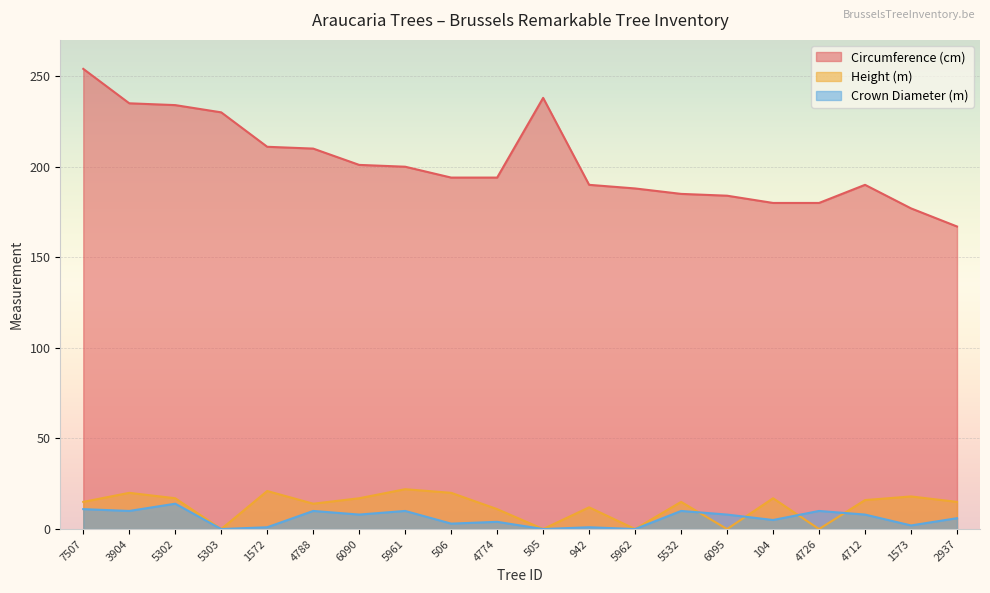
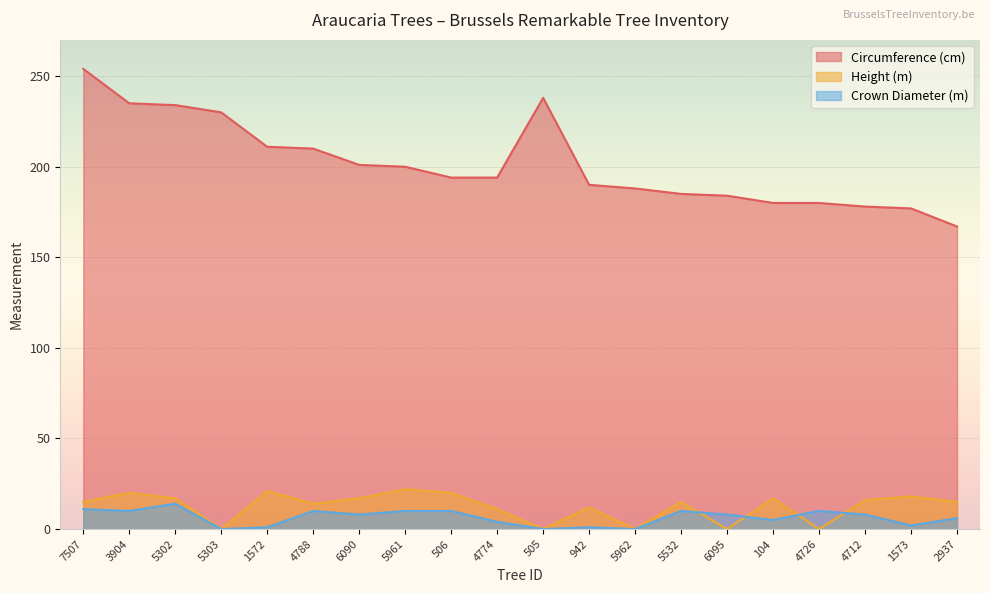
Crown Diameter (m), 506: 3 -> 10
Circumference (cm), 4712: 190 -> 178
